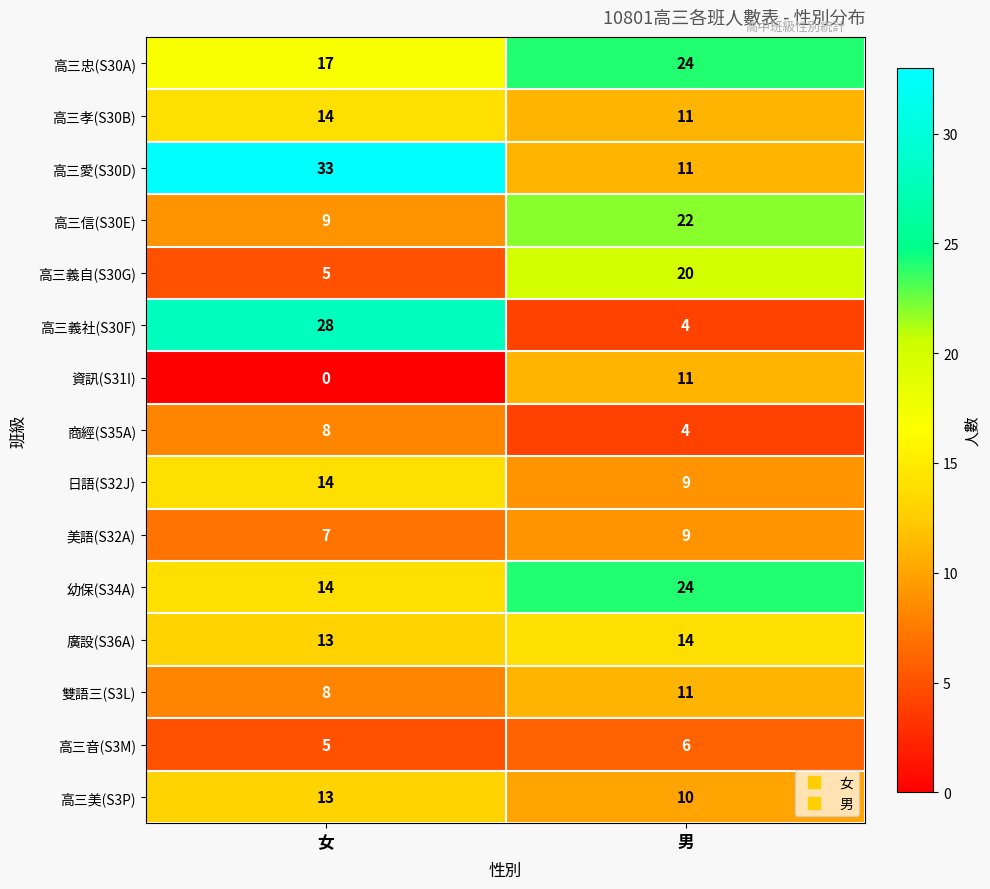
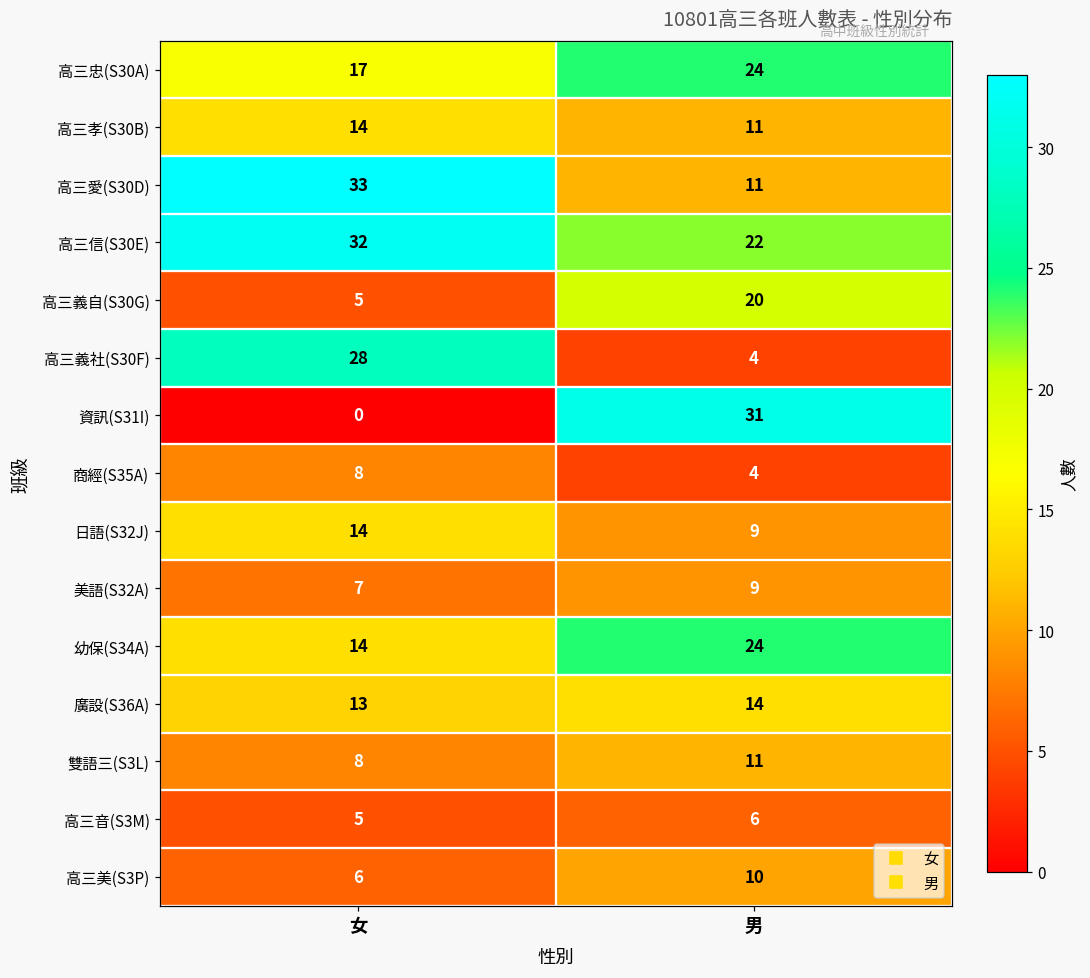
高三信(S30E), 女: 9 -> 32
資訊(S31I), 男: 11 -> 31
高三美(S3P), 女: 13 -> 6
